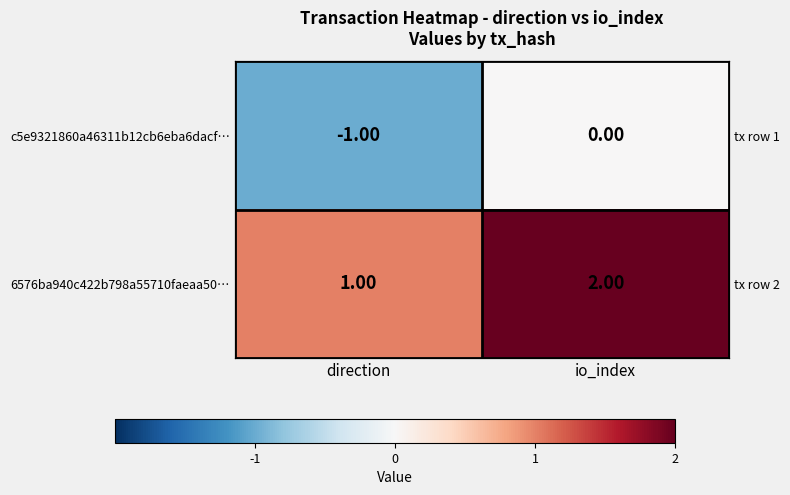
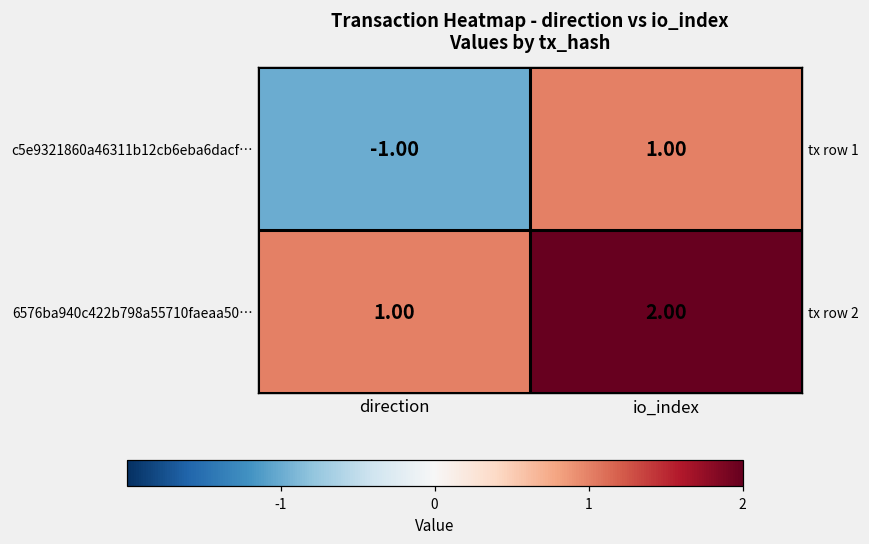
c5e9321860a46311b12cb6eba6dacf…, io_index: 0.00 -> 1.00
